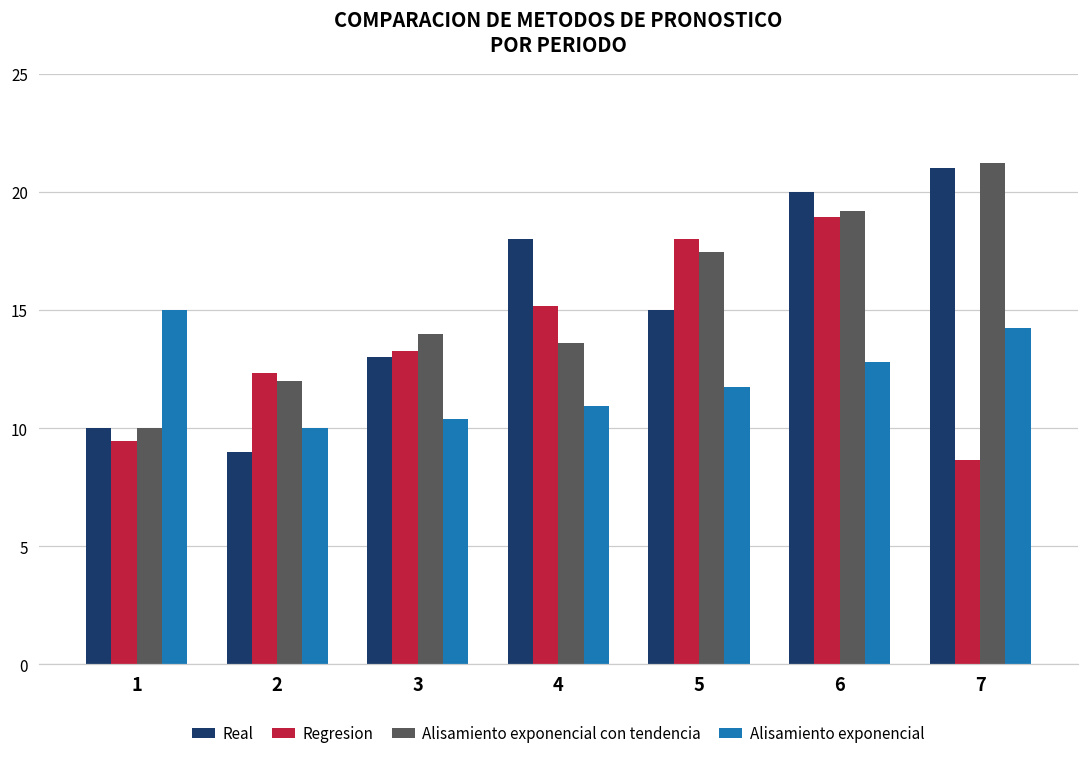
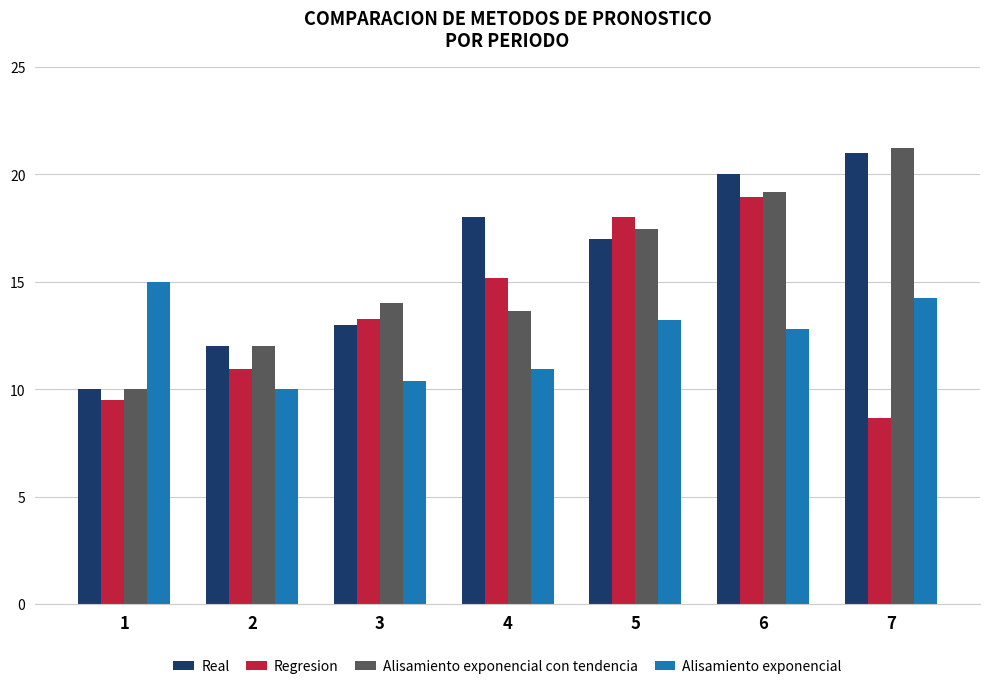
Real, 2: 9 -> 12
Regresion, 2: 12.3 -> 11.0
Real, 5: 15 -> 17
Alisamiento exponencial, 5: 11.7 -> 13.2
